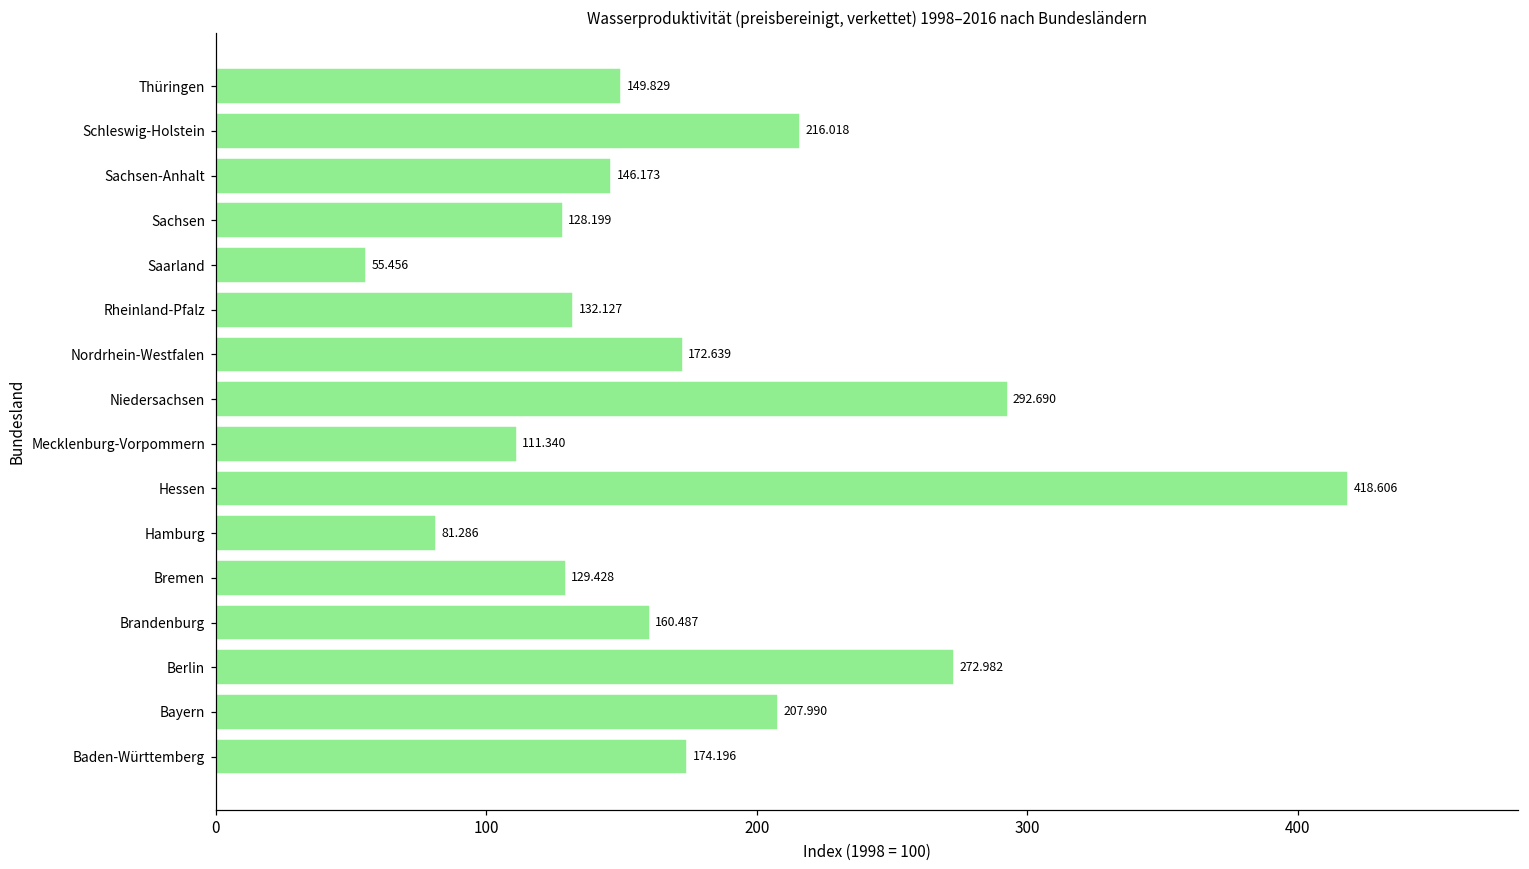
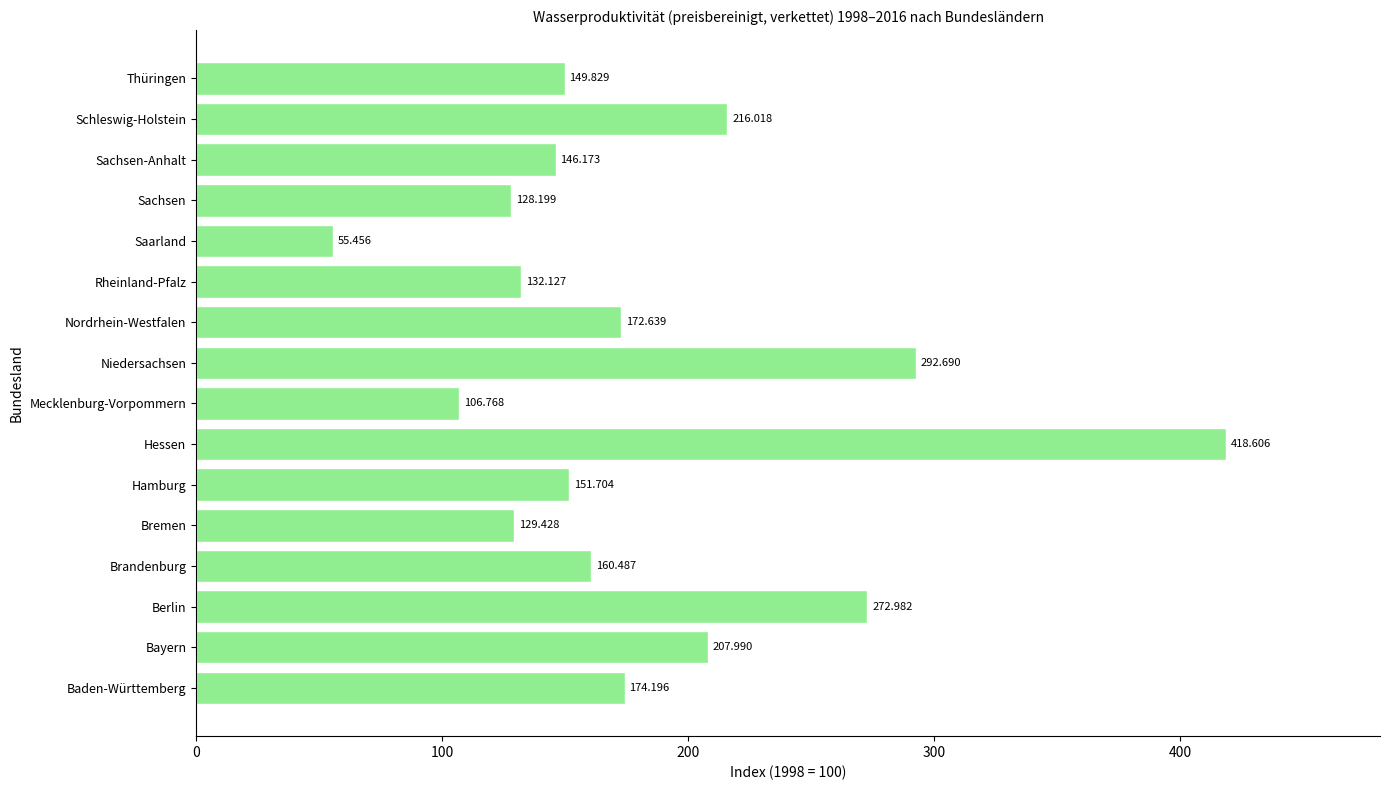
Mecklenburg-Vorpommern: 111.340 -> 106.768
Hamburg: 81.286 -> 151.704
